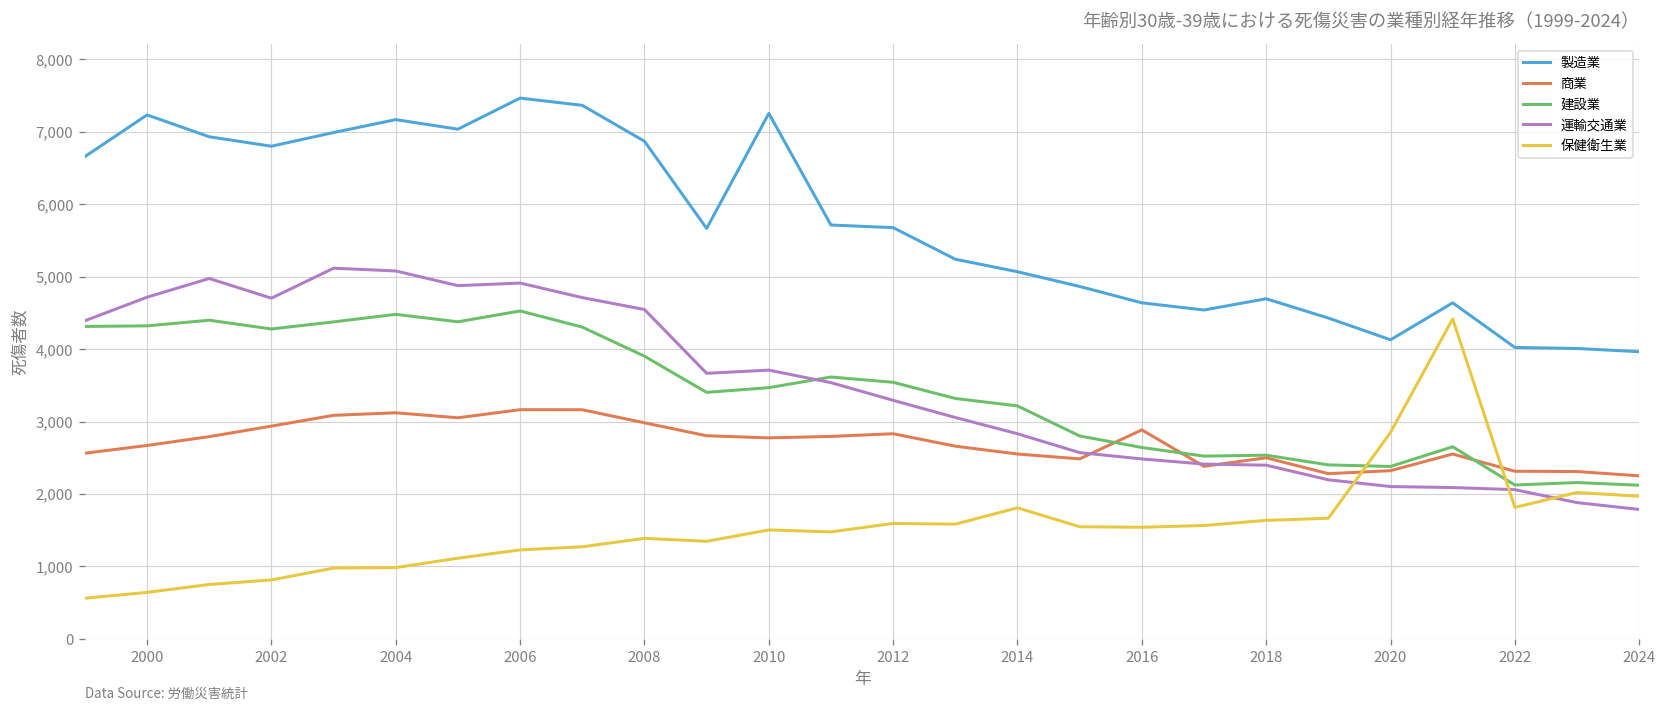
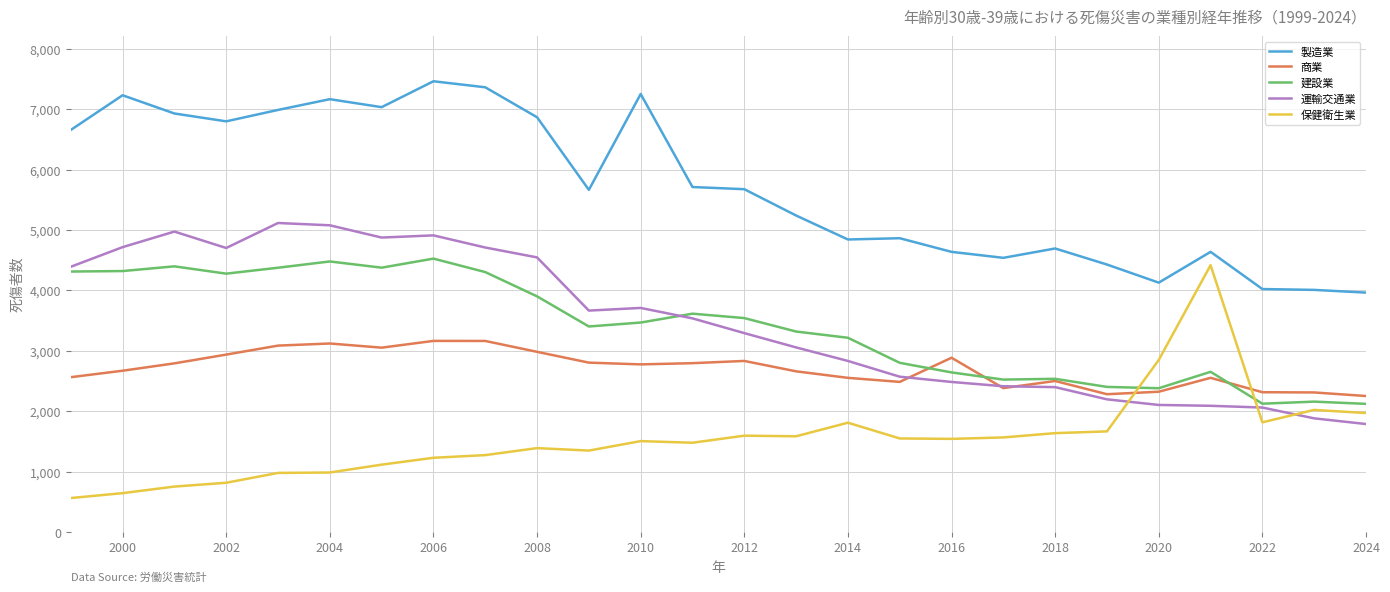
製造業, 2014: 5,100 -> 4,800
